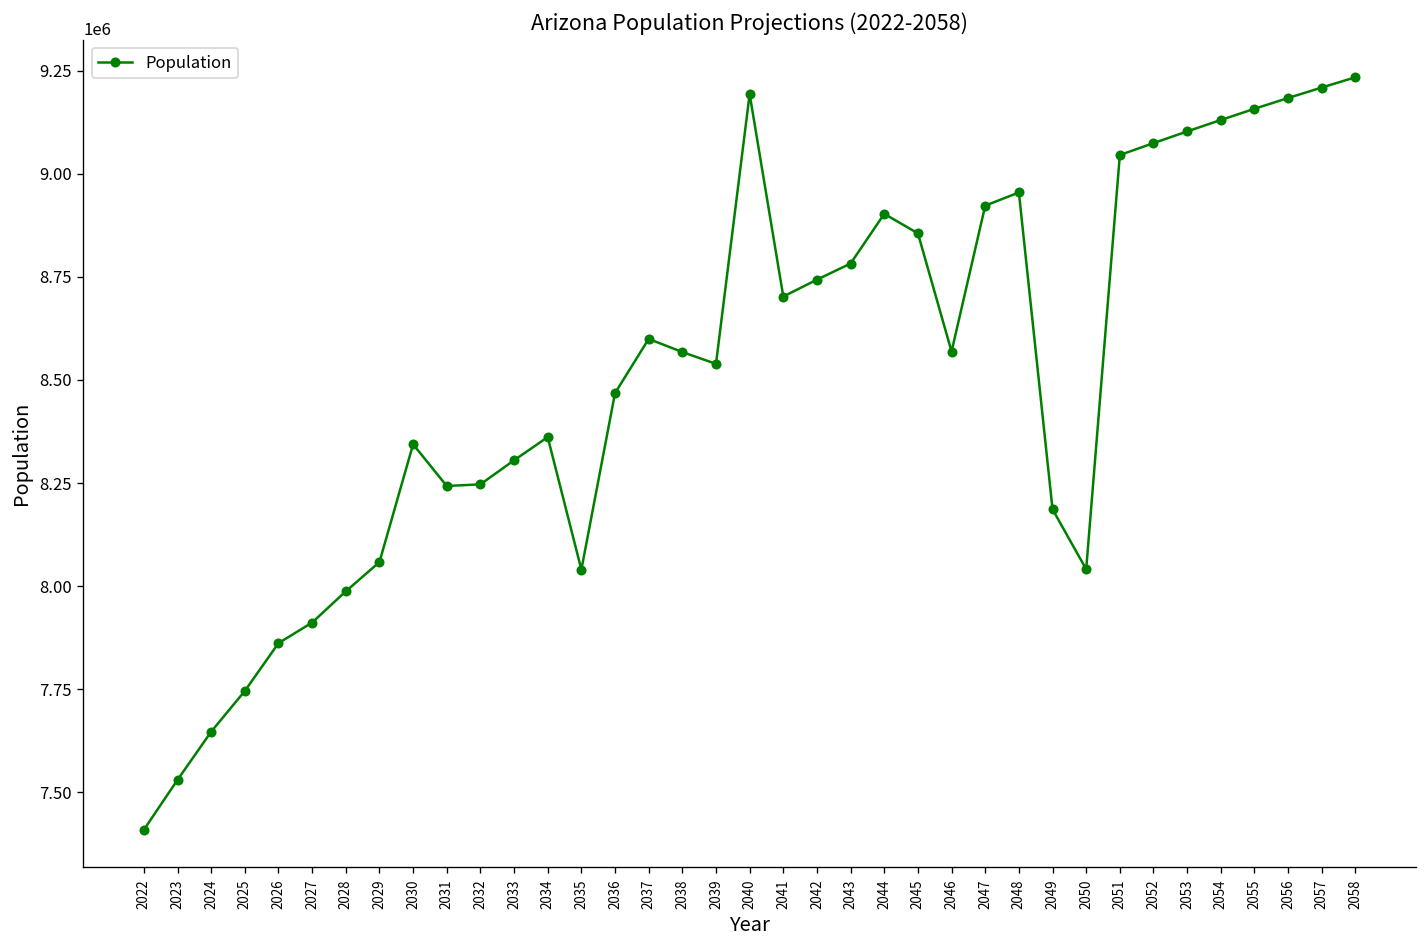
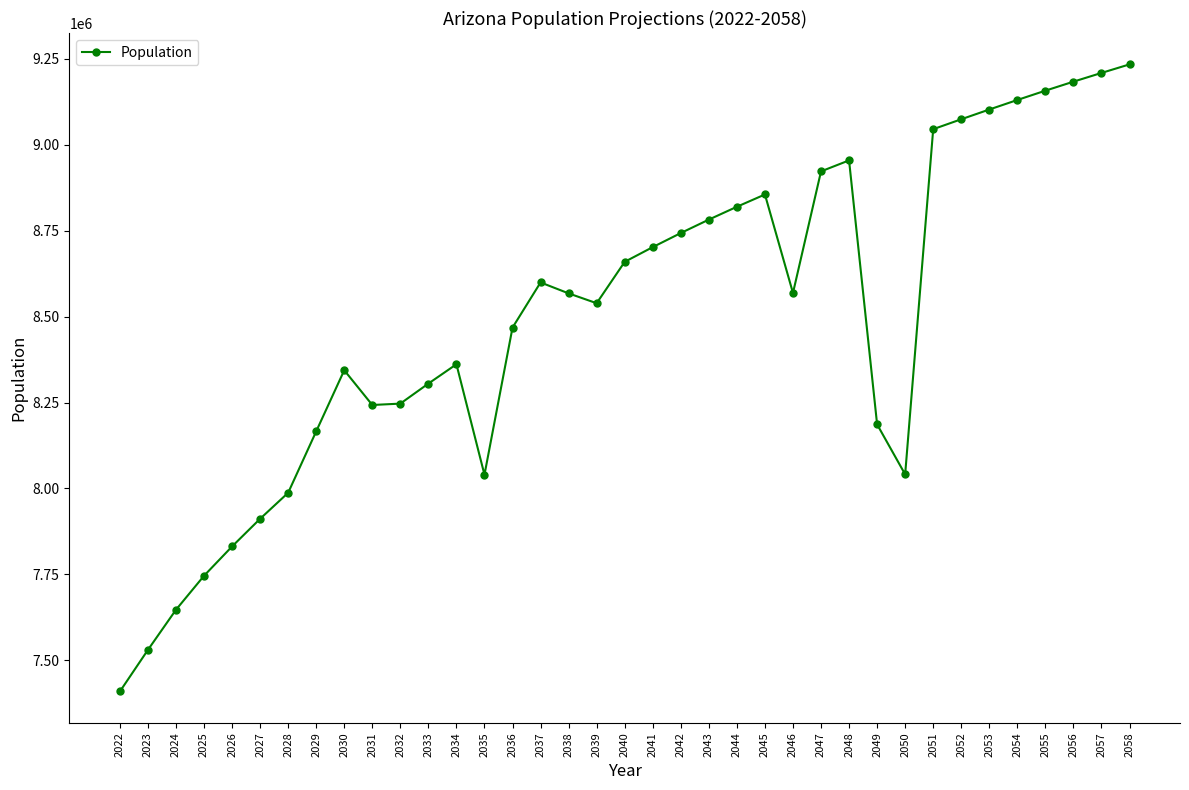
2026: 7860000 -> 7830000
2029: 8060000 -> 8170000
2040: 9190000 -> 8660000
2044: 8900000 -> 8820000
